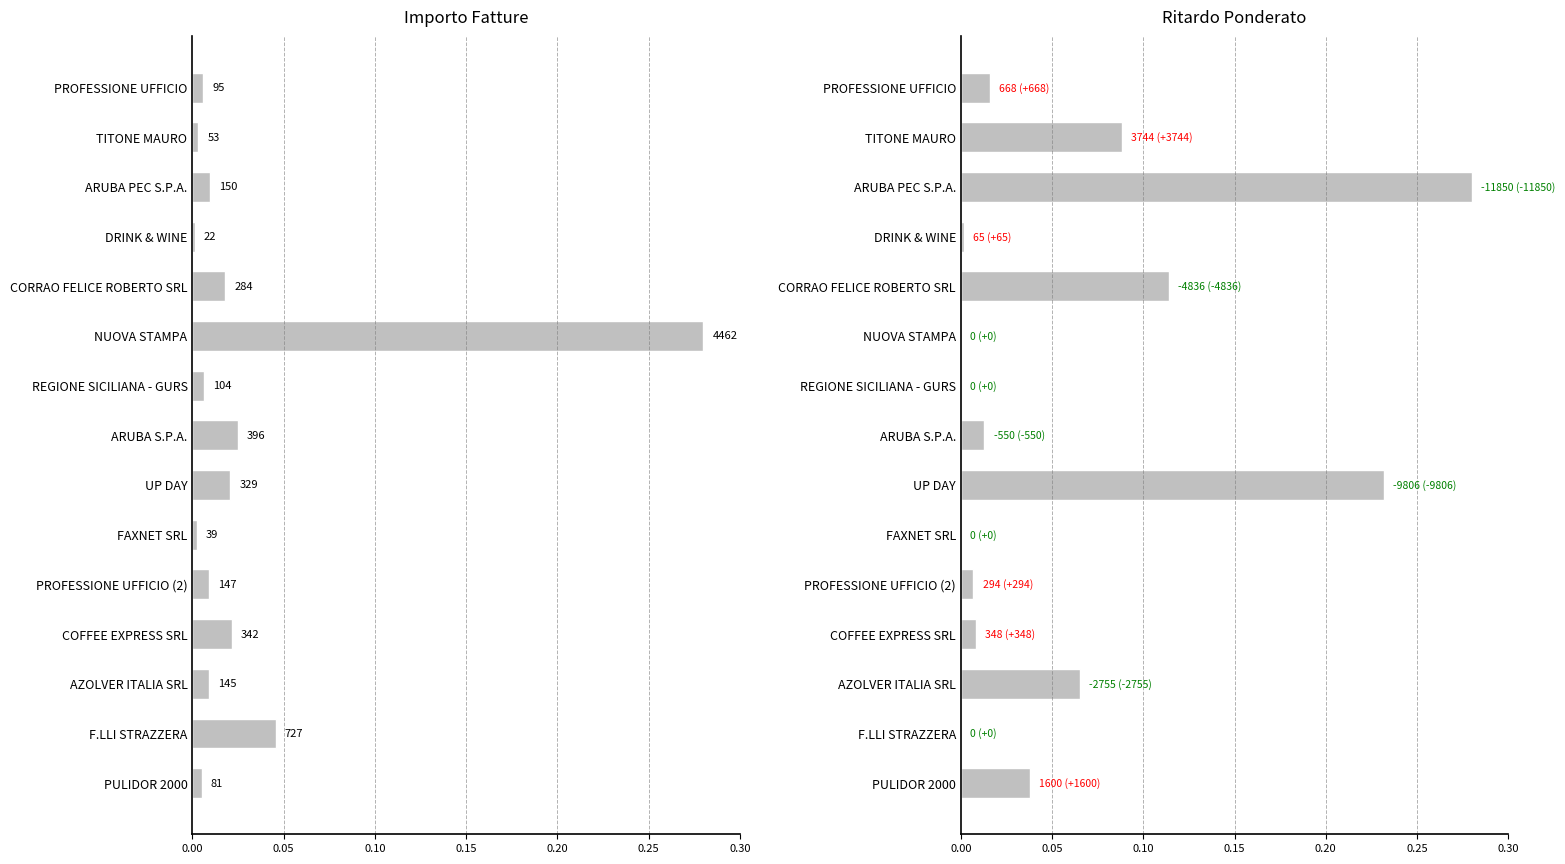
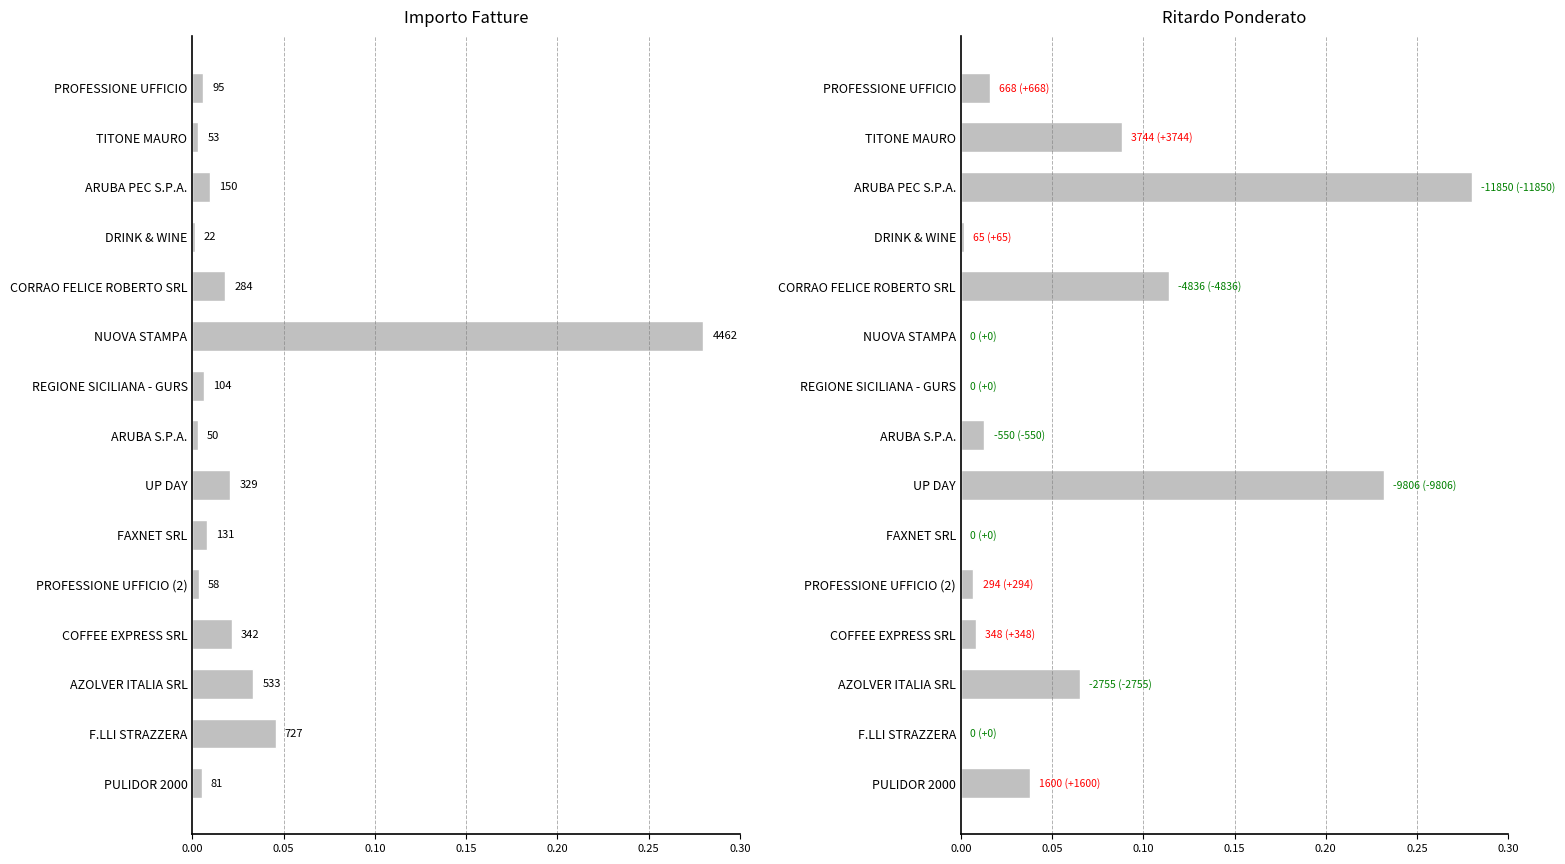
Importo Fatture, ARUBA S.P.A.: 396 -> 50
Importo Fatture, FAXNET SRL: 39 -> 131
Importo Fatture, PROFESSIONE UFFICIO (2): 147 -> 58
Importo Fatture, AZOLVER ITALIA SRL: 145 -> 533
